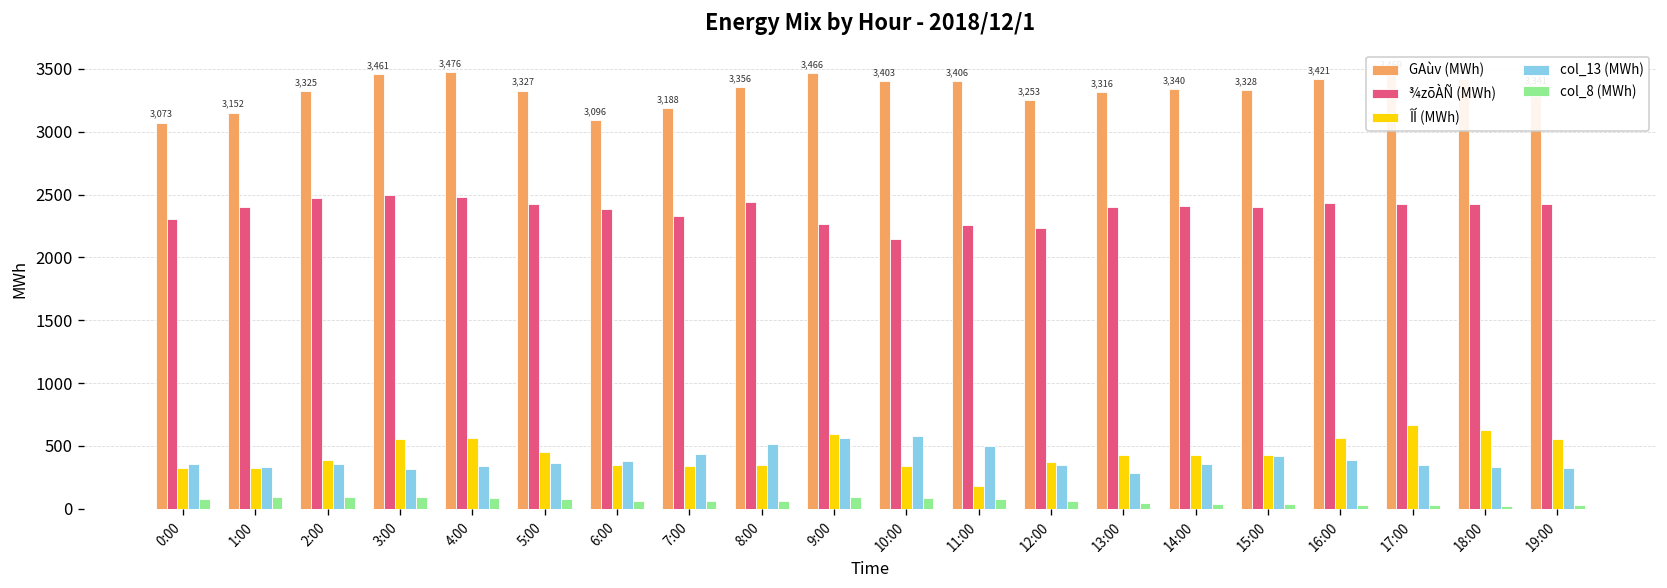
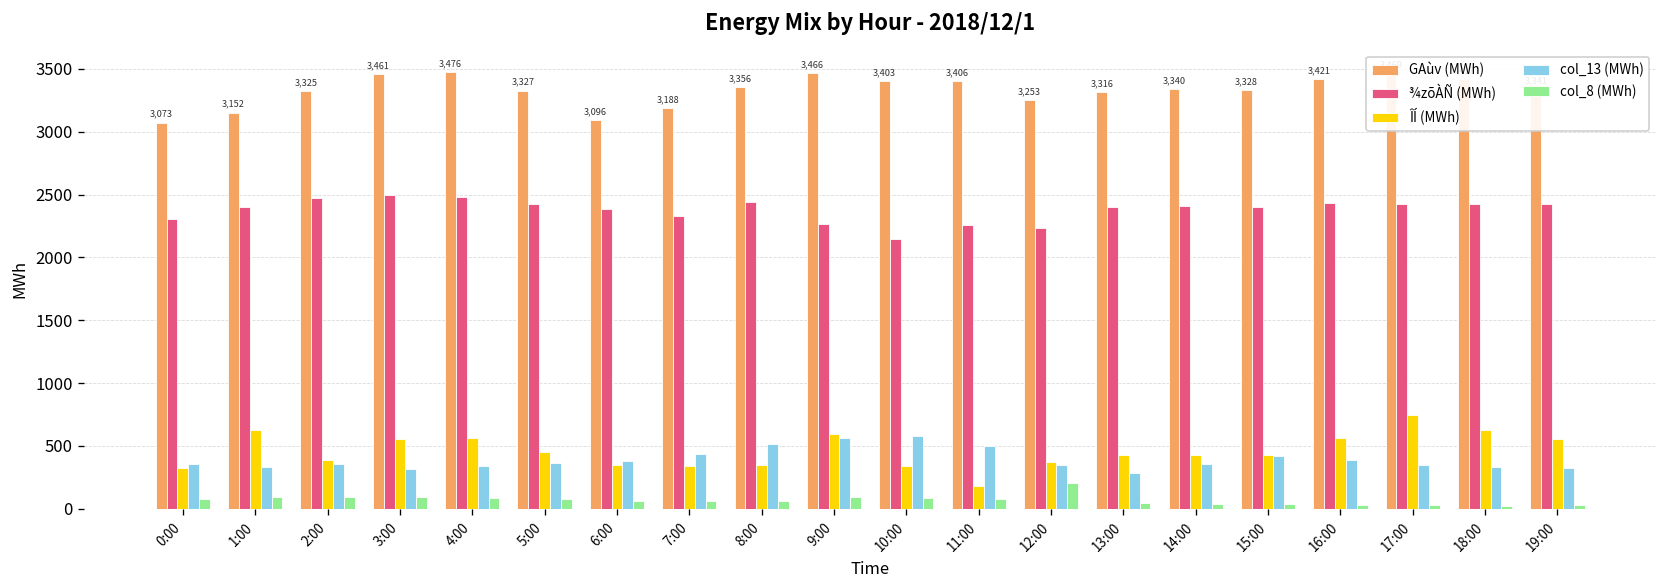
ÎÍ (MWh), 1:00: 330 -> 620
col_8 (MWh), 12:00: 60 -> 210
ÎÍ (MWh), 17:00: 670 -> 740
